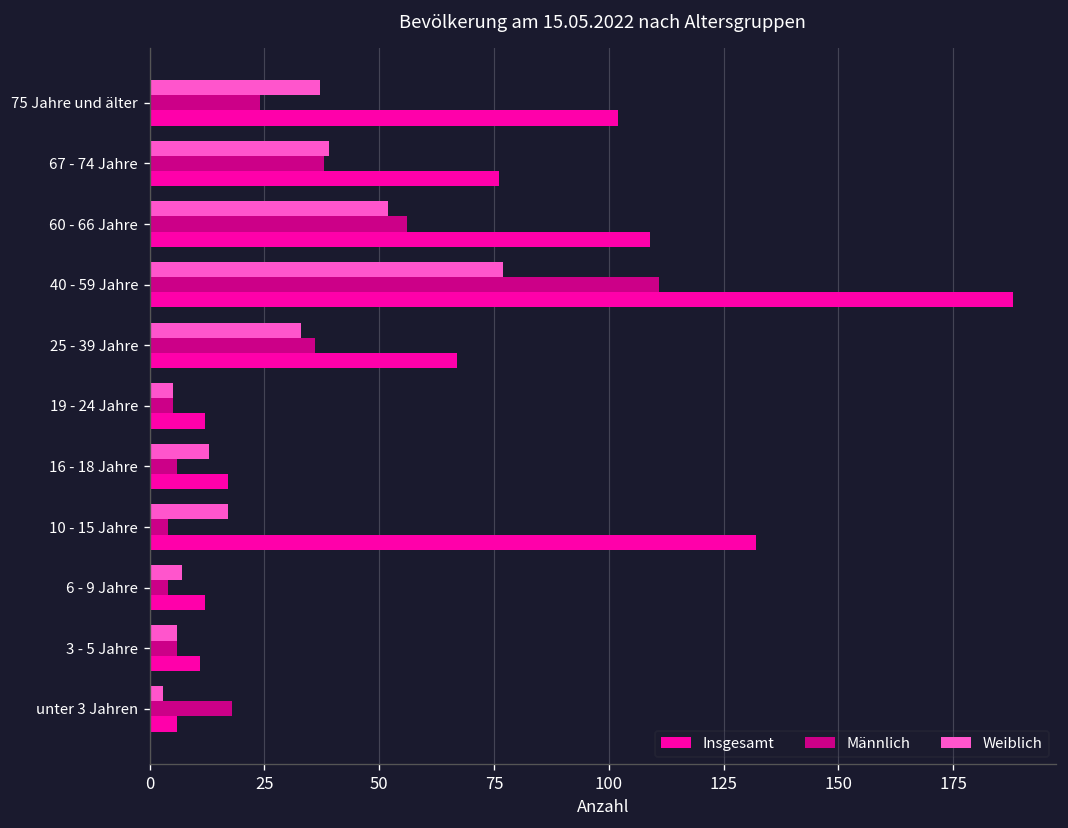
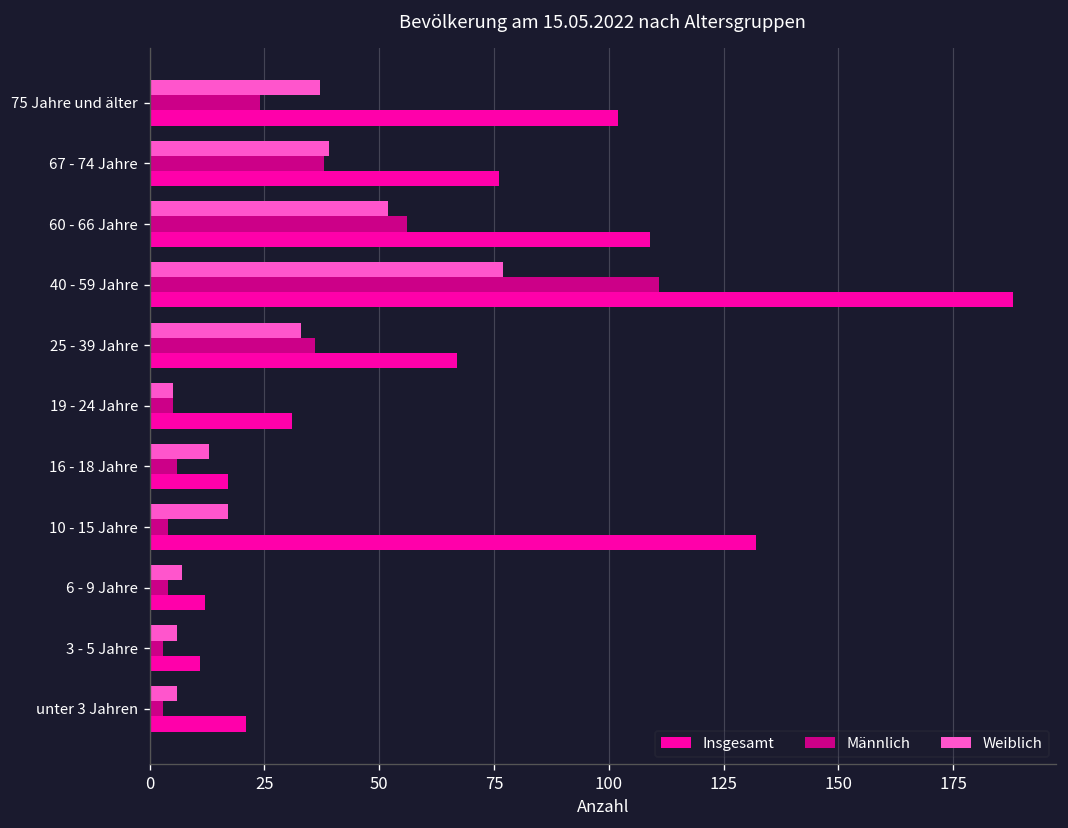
Insgesamt, 19 - 24 Jahre: 12 -> 31
Männlich, 3 - 5 Jahre: 6 -> 3
Weiblich, unter 3 Jahren: 3 -> 6
Männlich, unter 3 Jahren: 18 -> 3
Insgesamt, unter 3 Jahren: 6 -> 21
